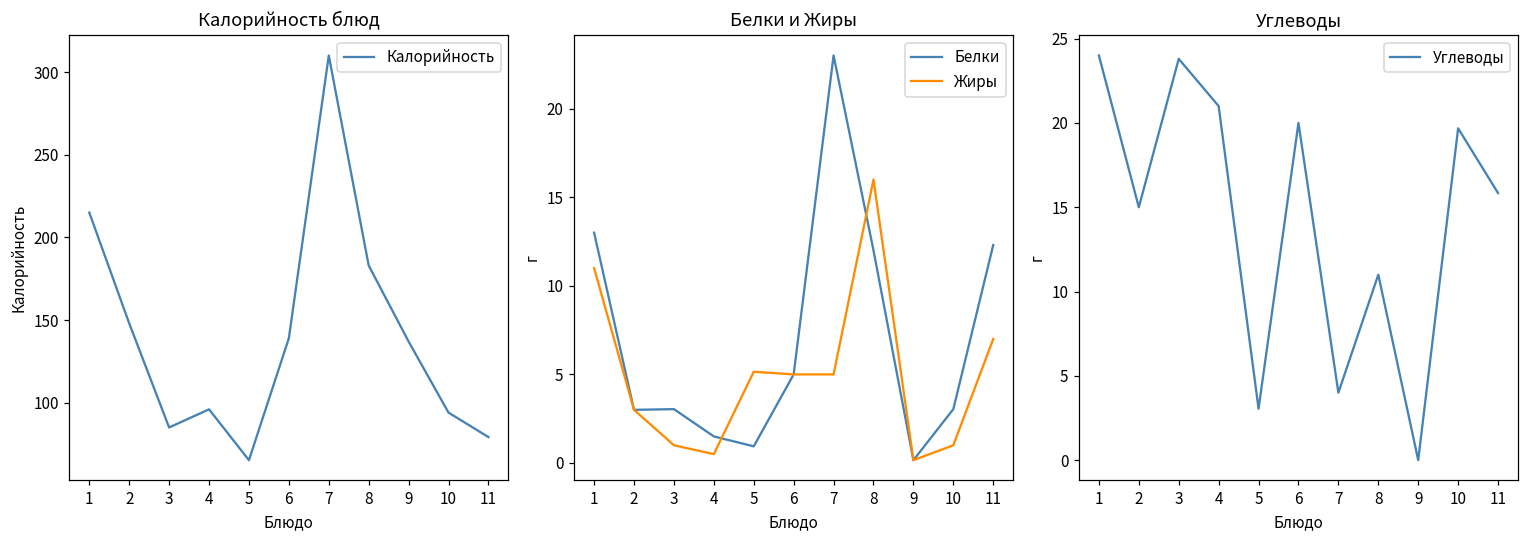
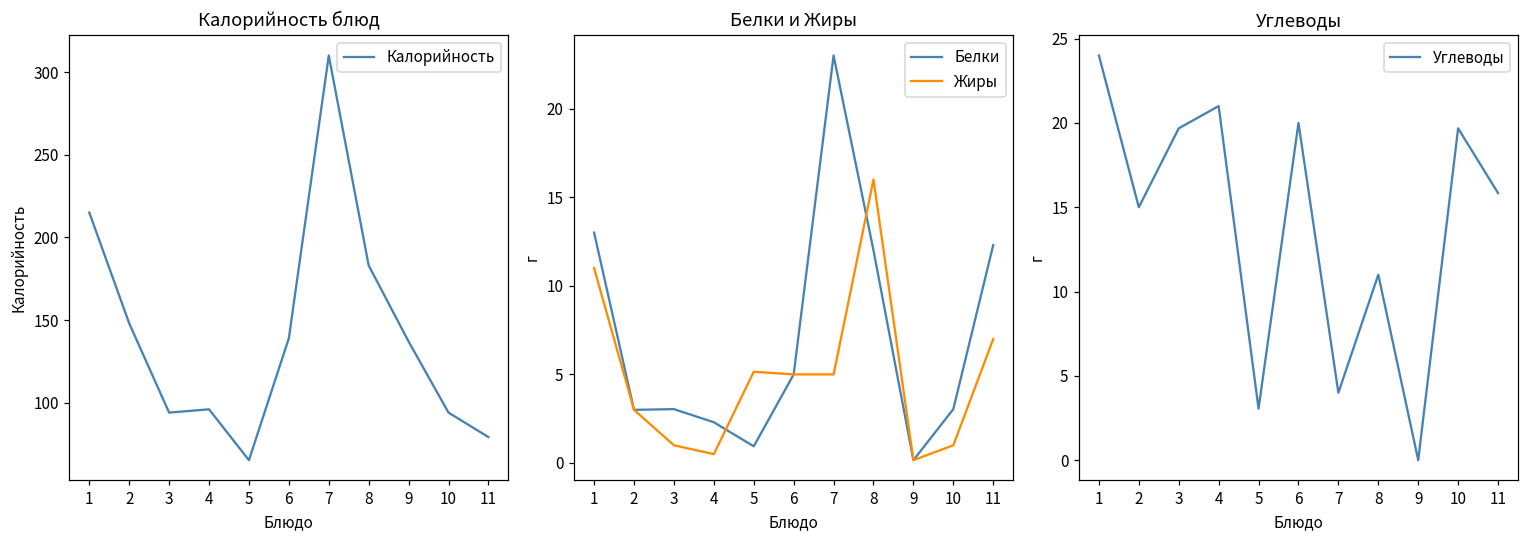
Калорийность блюд, 3: 85 -> 94
Белки и Жиры, Белки, 4: 1.5 -> 2.3
Углеводы, 3: 23.8 -> 19.7
